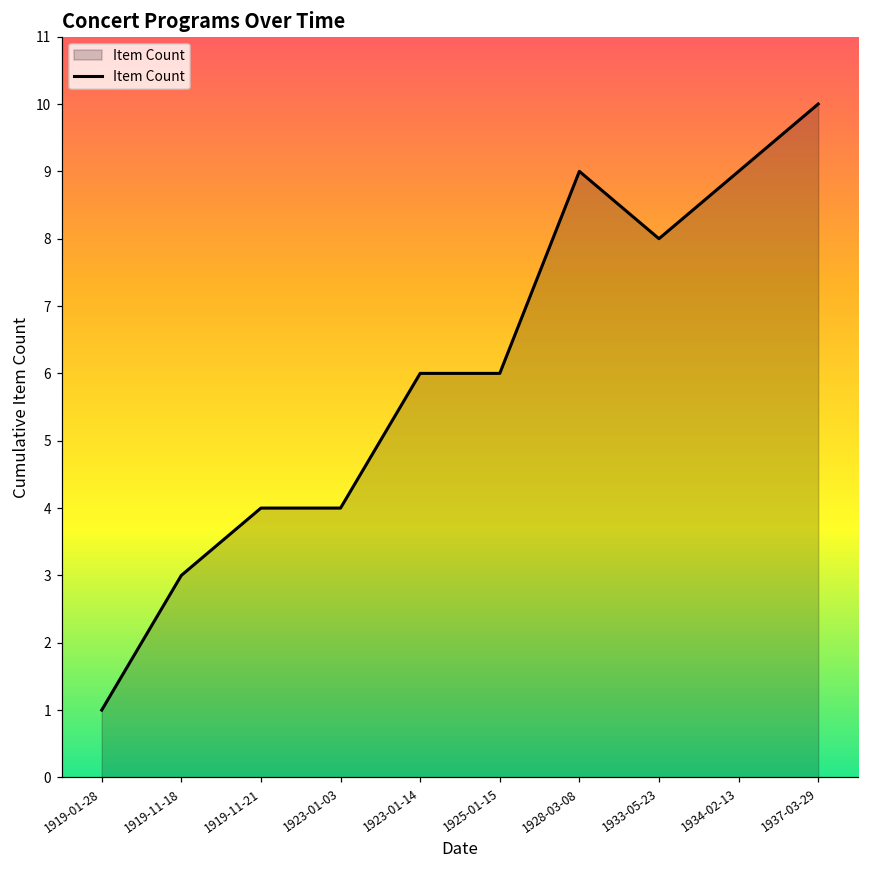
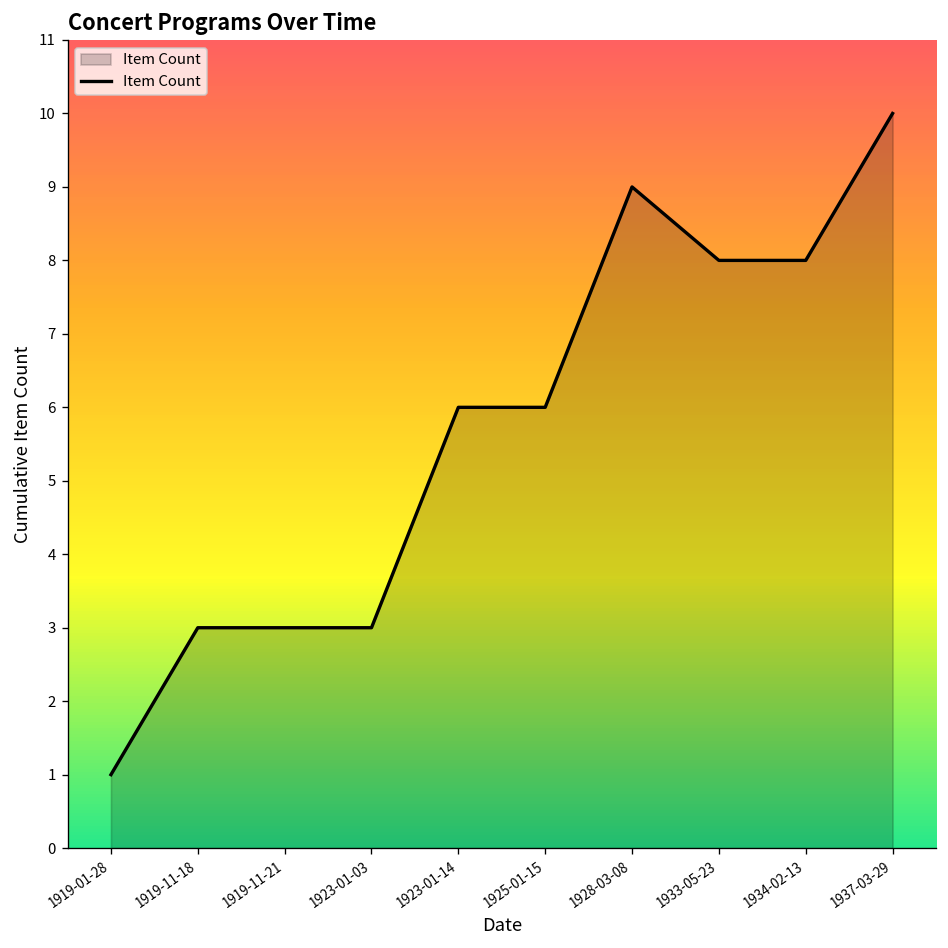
1919-11-21: 4 -> 3
1923-01-03: 4 -> 3
1934-02-13: 9 -> 8
